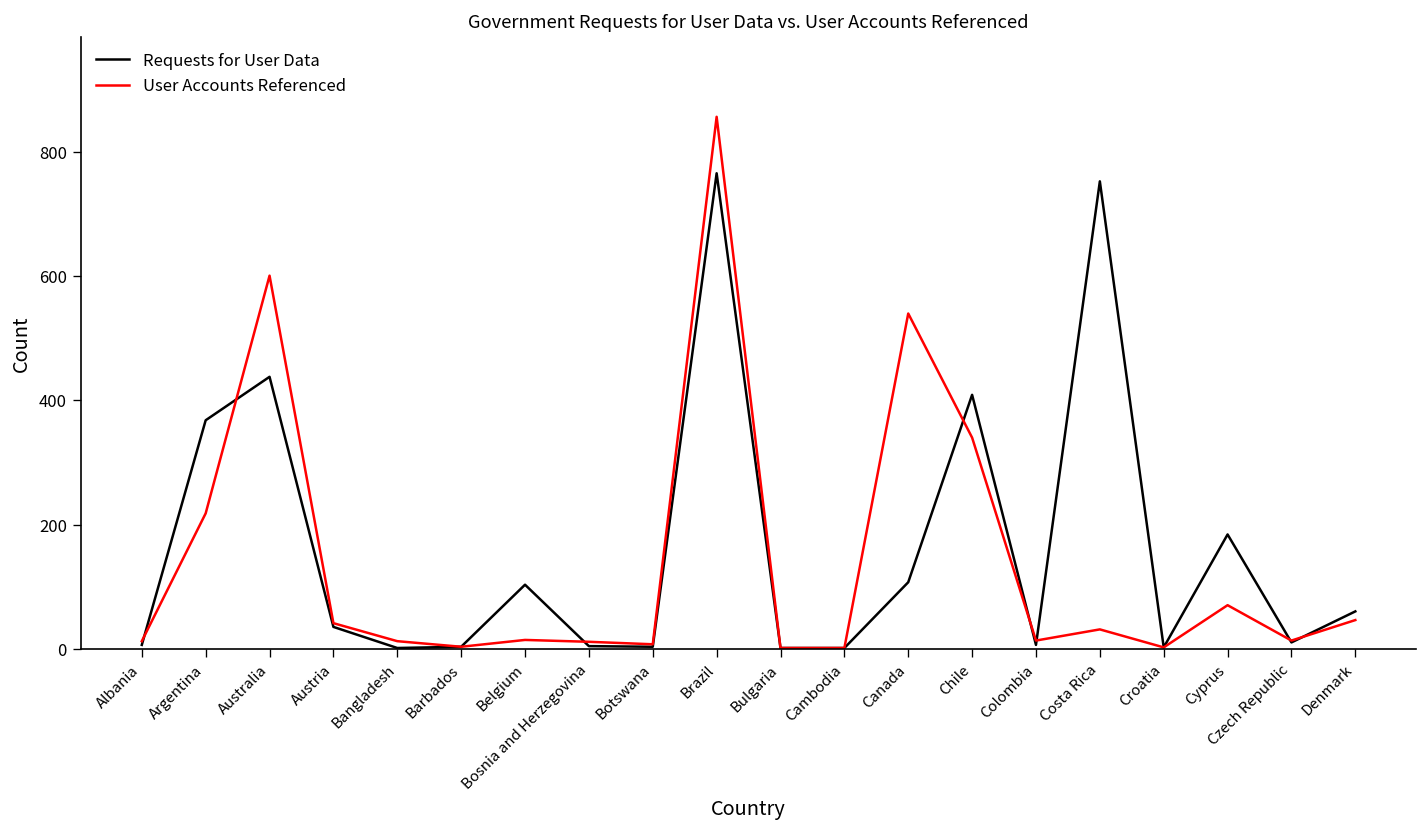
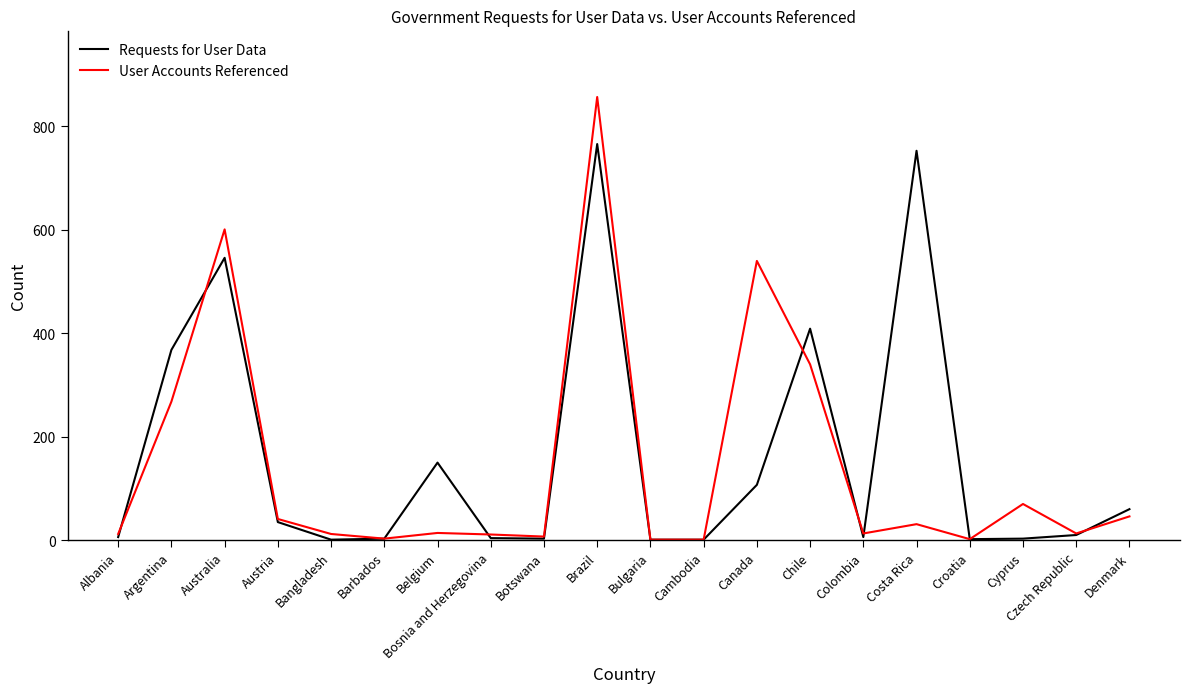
User Accounts Referenced, Argentina: 220 -> 270
Requests for User Data, Australia: 440 -> 550
Requests for User Data, Belgium: 100 -> 150
Requests for User Data, Cyprus: 180 -> 0
